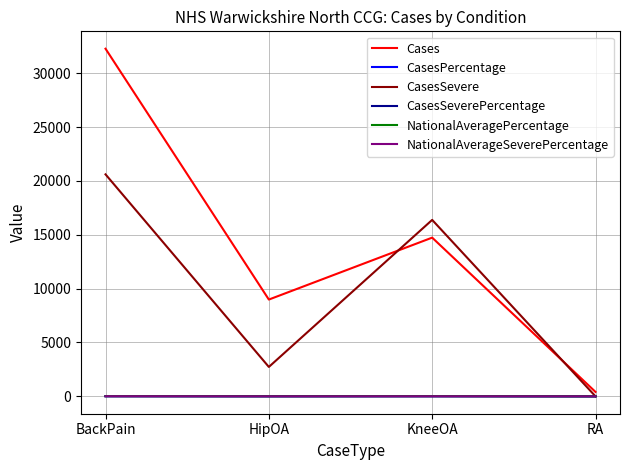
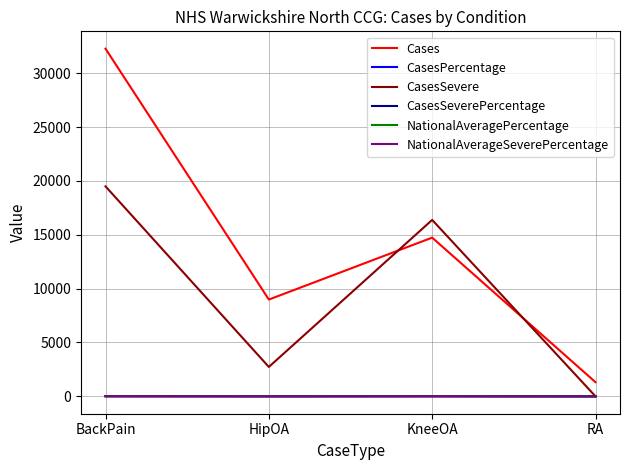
CasesSevere, BackPain: 20600 -> 19500
Cases, RA: 400 -> 1300
